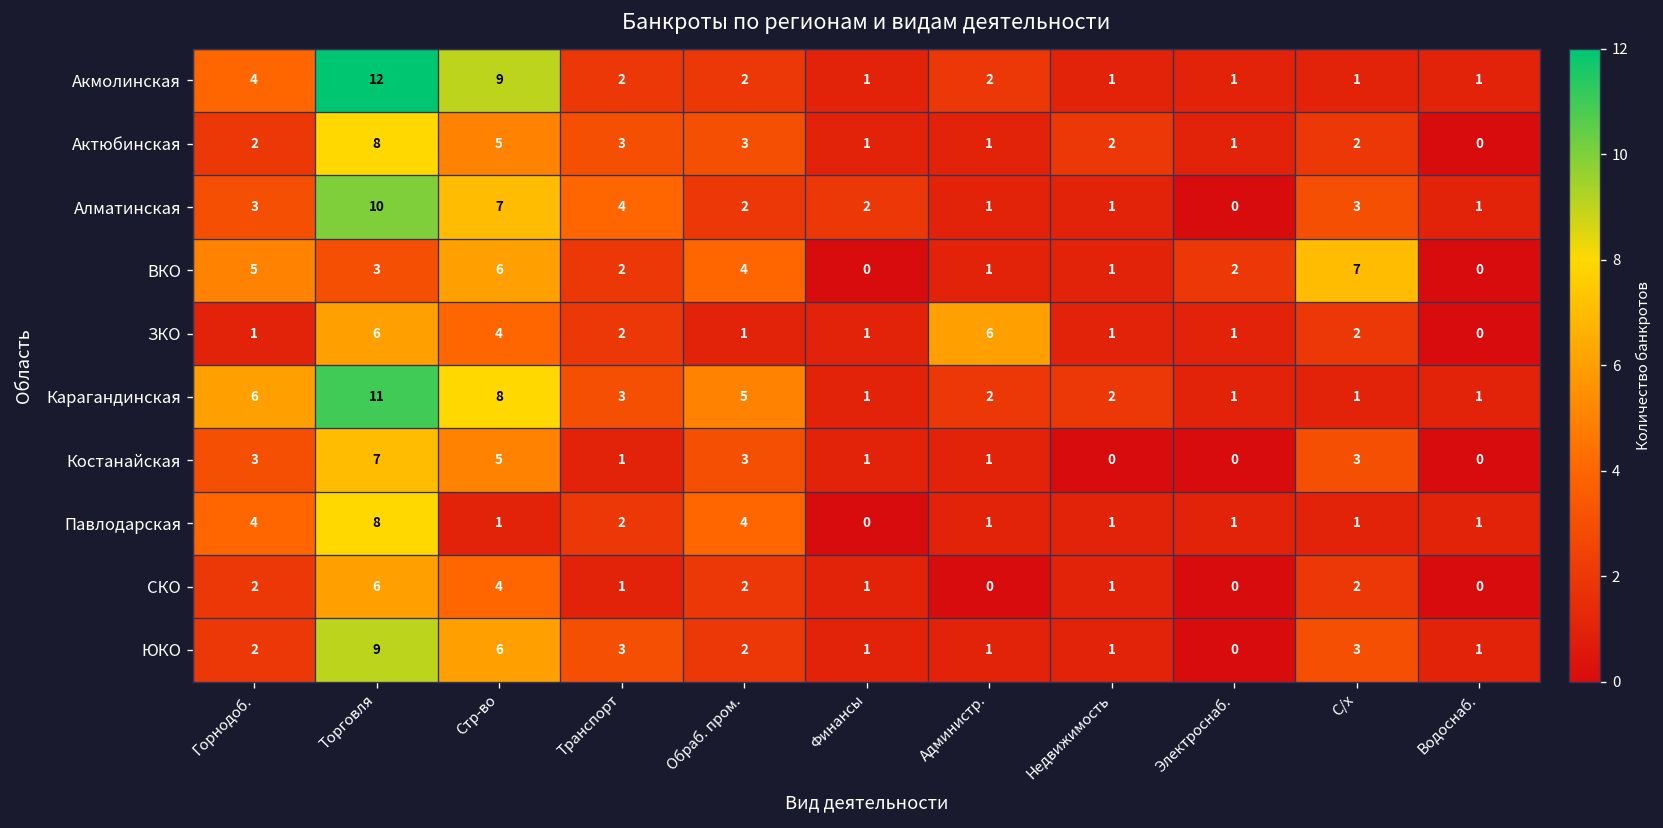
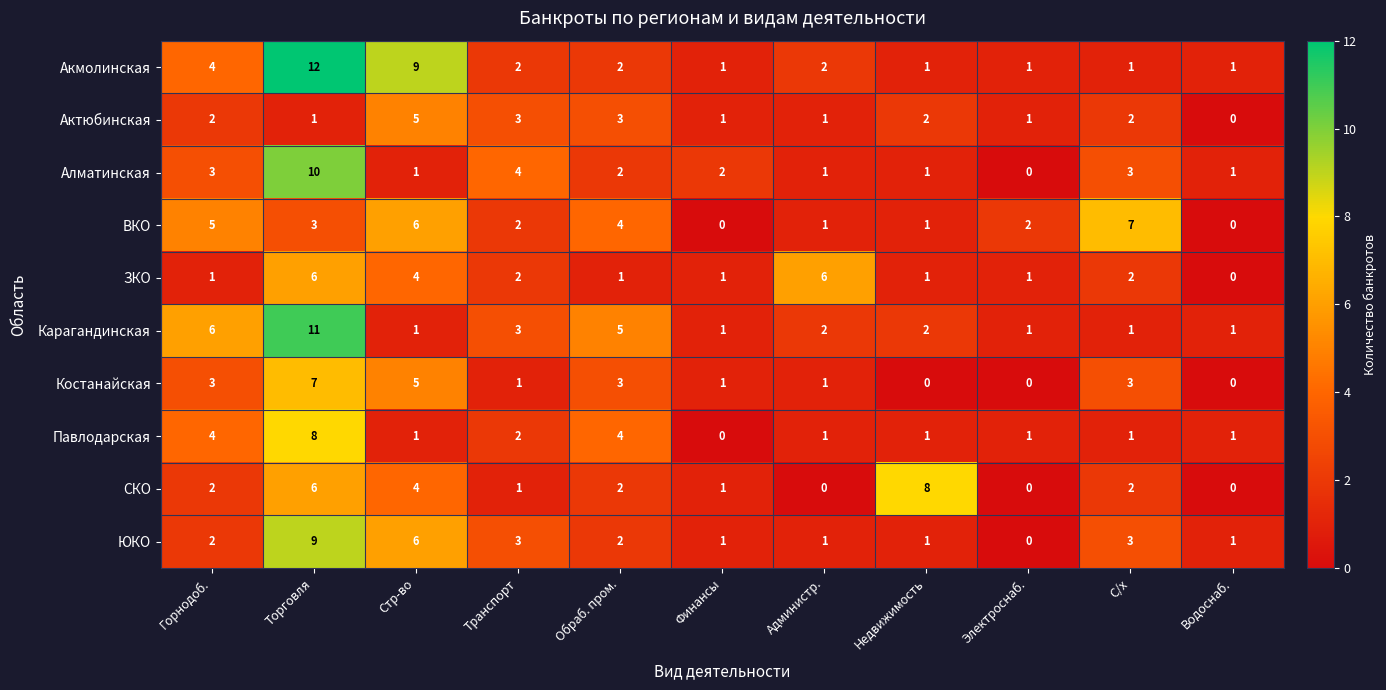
Актюбинская, Торговля: 8 -> 1
Алматинская, Стр-во: 7 -> 1
Карагандинская, Стр-во: 8 -> 1
СКО, Недвижимость: 1 -> 8
